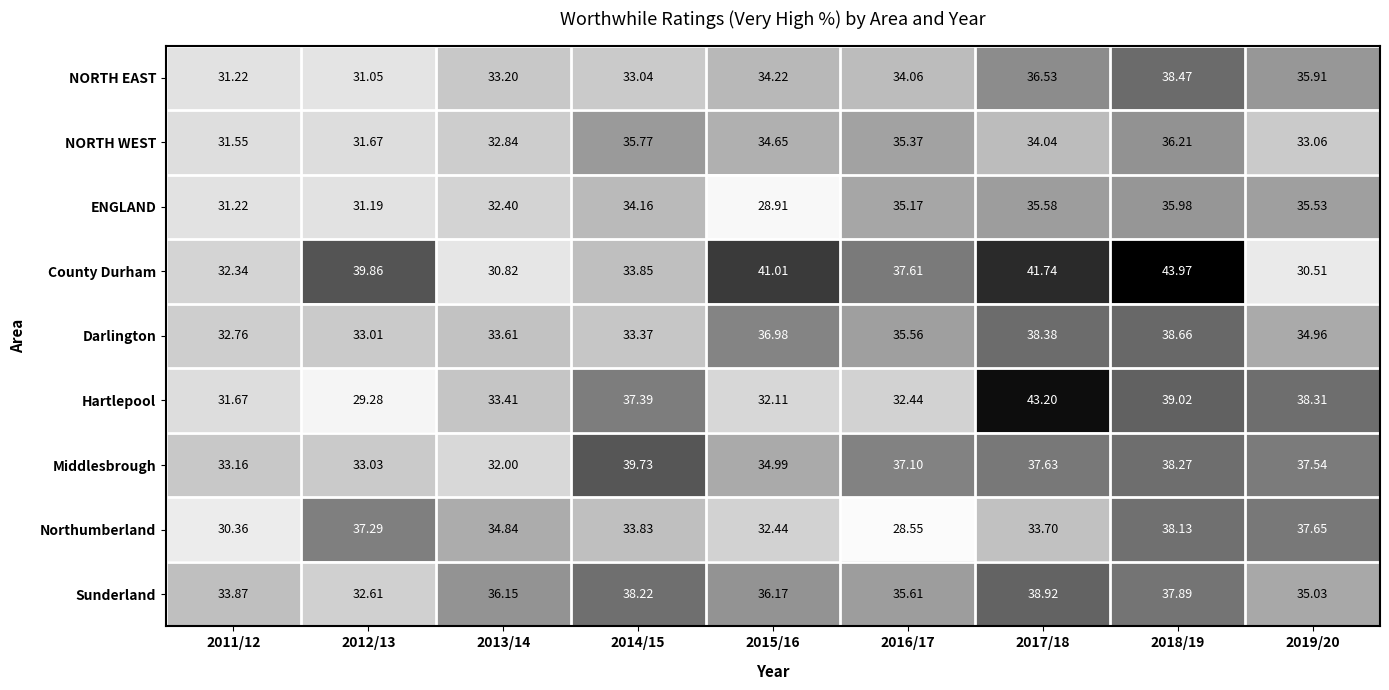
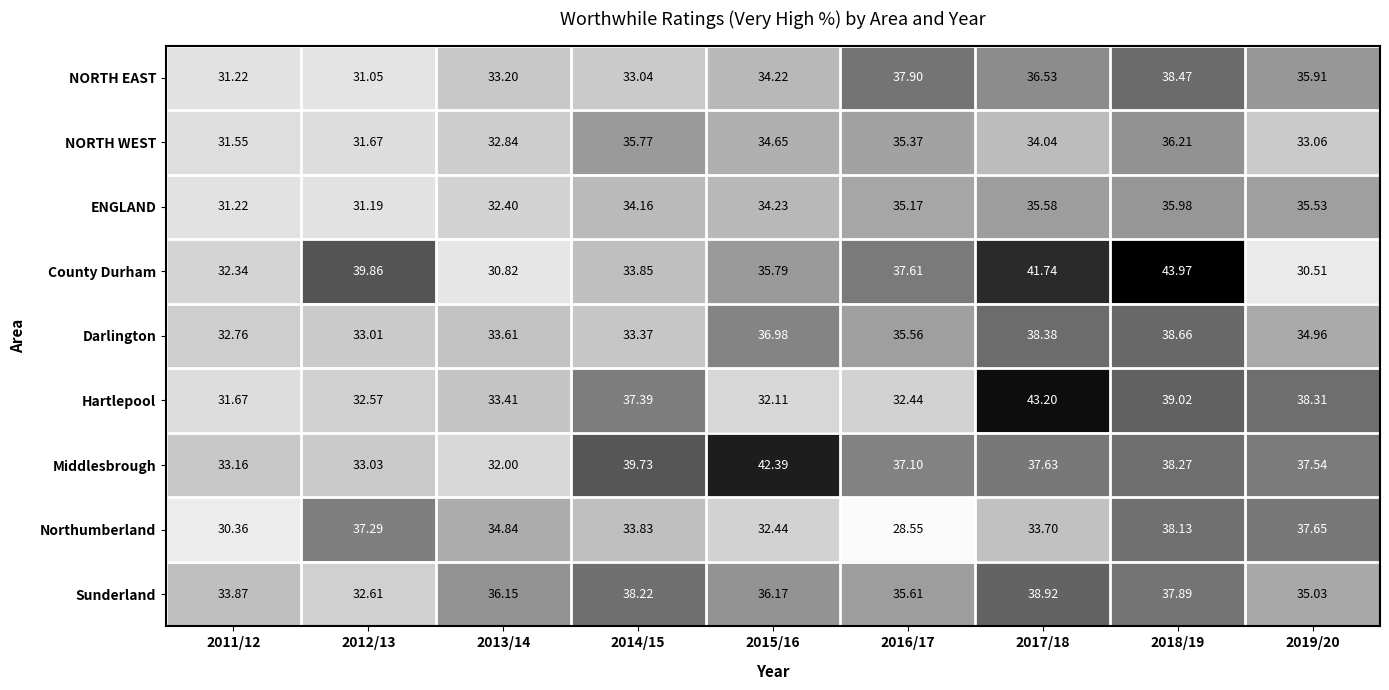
NORTH EAST, 2016/17: 34.06 -> 37.90
ENGLAND, 2015/16: 28.91 -> 34.23
County Durham, 2015/16: 41.01 -> 35.79
Hartlepool, 2012/13: 29.28 -> 32.57
Middlesbrough, 2015/16: 34.99 -> 42.39
